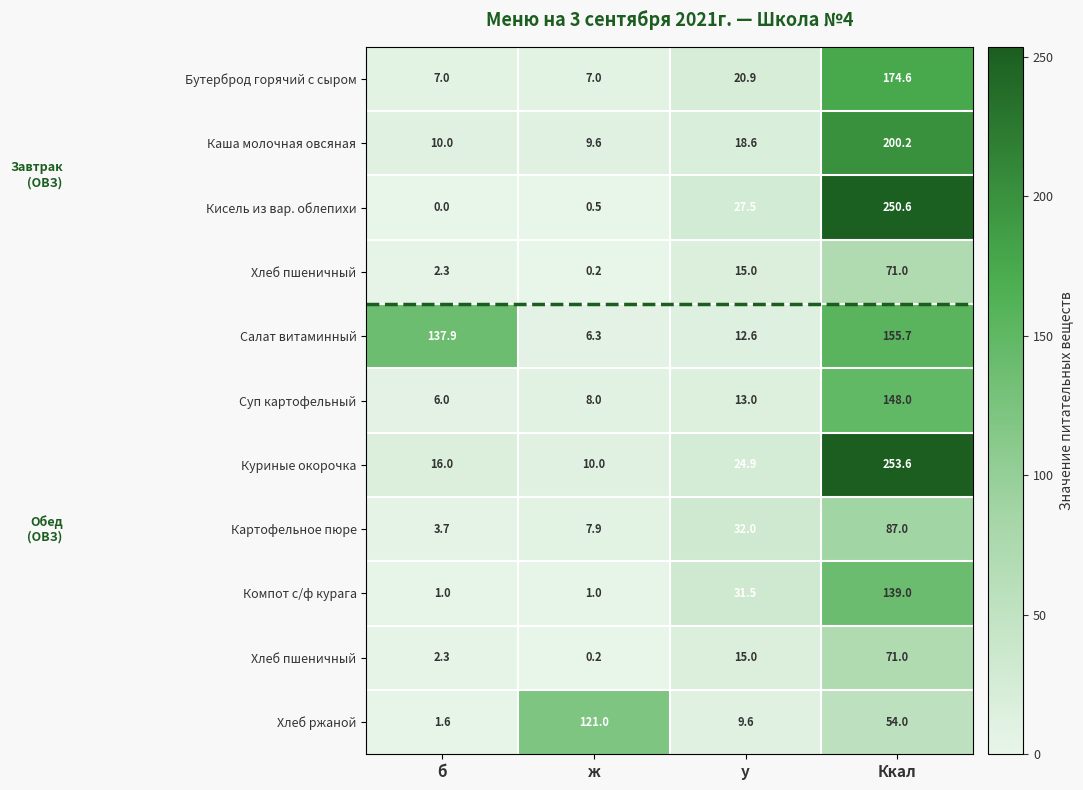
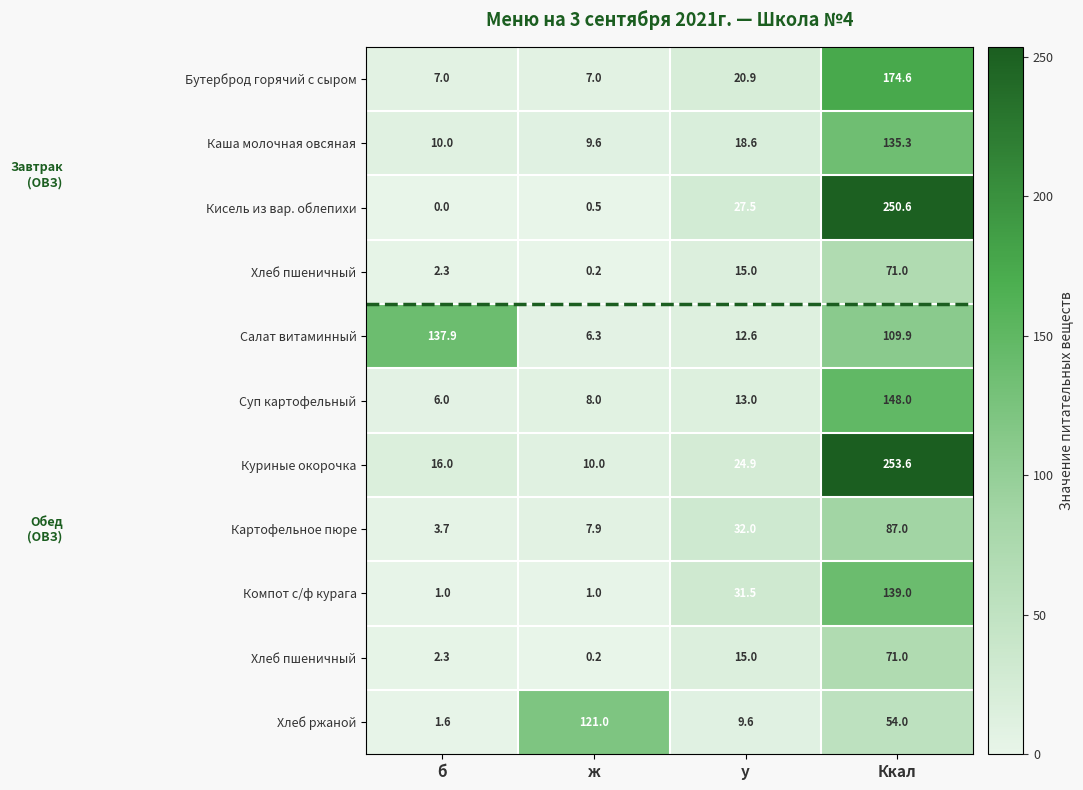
Каша молочная овсяная, Ккал: 200.2 -> 135.3
Салат витаминный, Ккал: 155.7 -> 109.9
